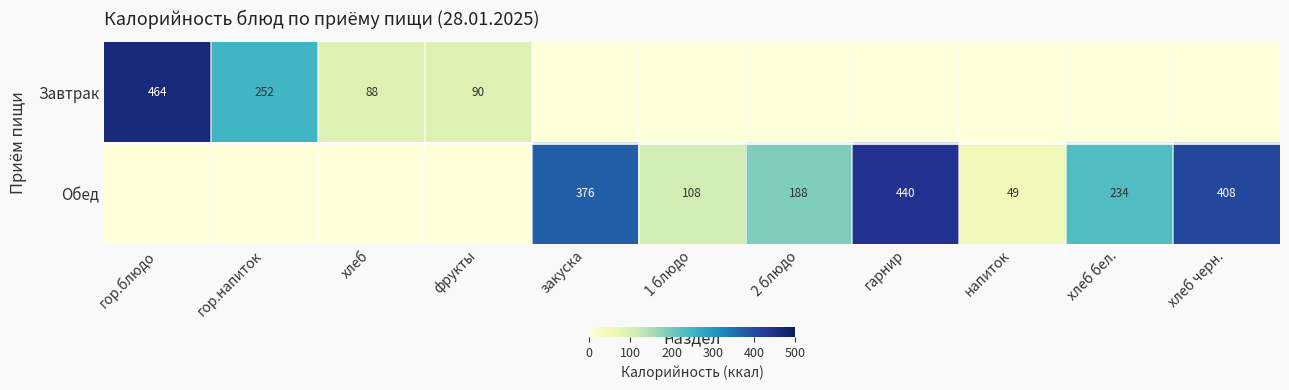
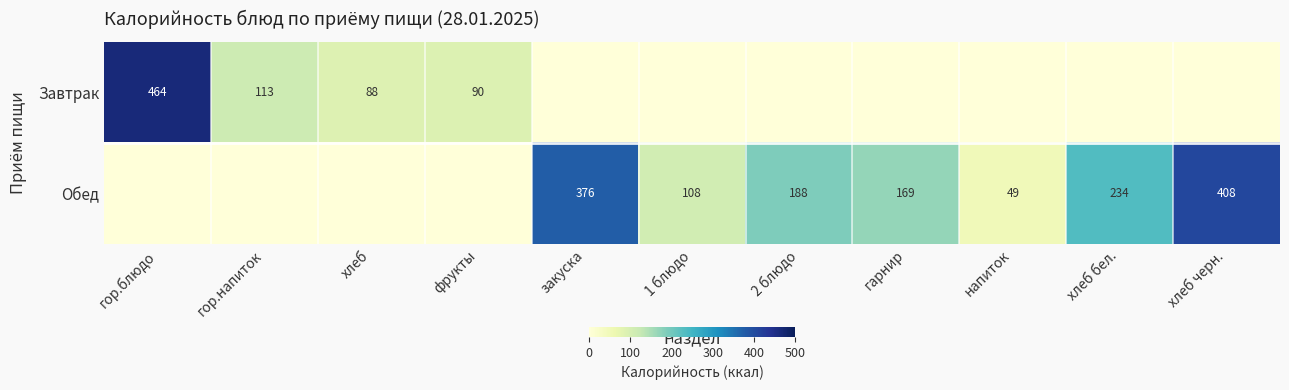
Завтрак, гор.напиток: 252 -> 113
Обед, гарнир: 440 -> 169
